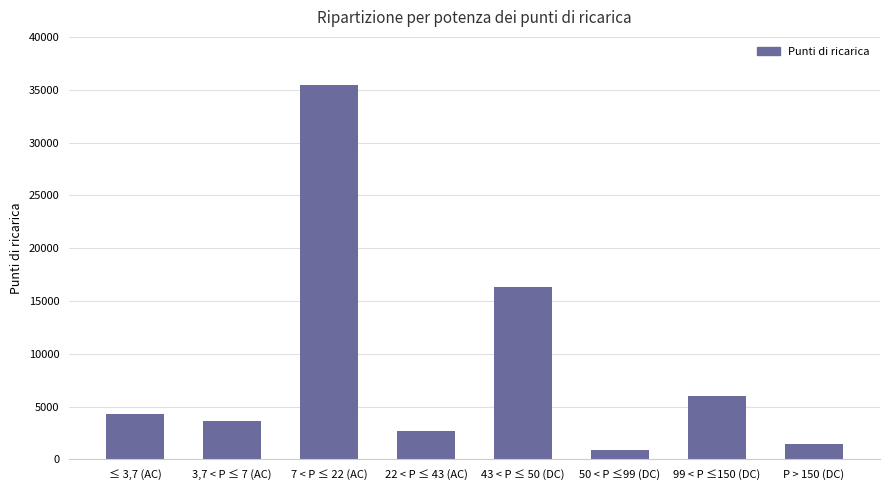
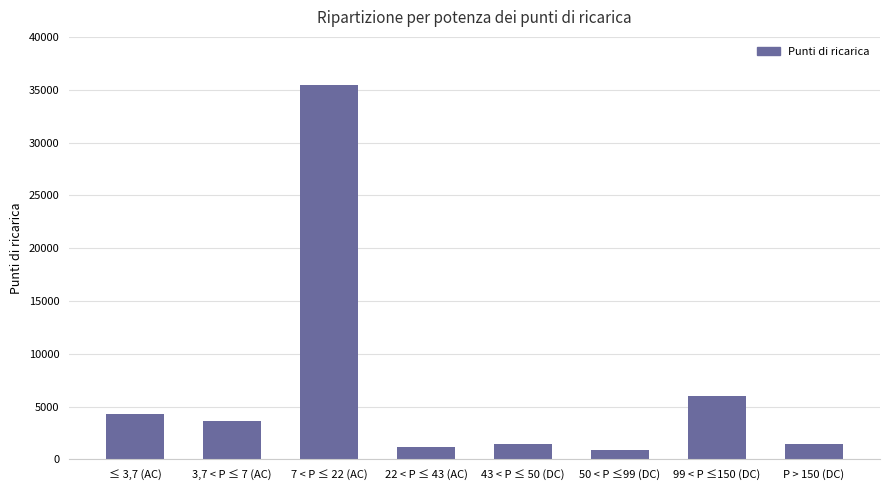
22 < P ≤ 43 (AC): 2700 -> 1200
43 < P ≤ 50 (DC): 16400 -> 1500
